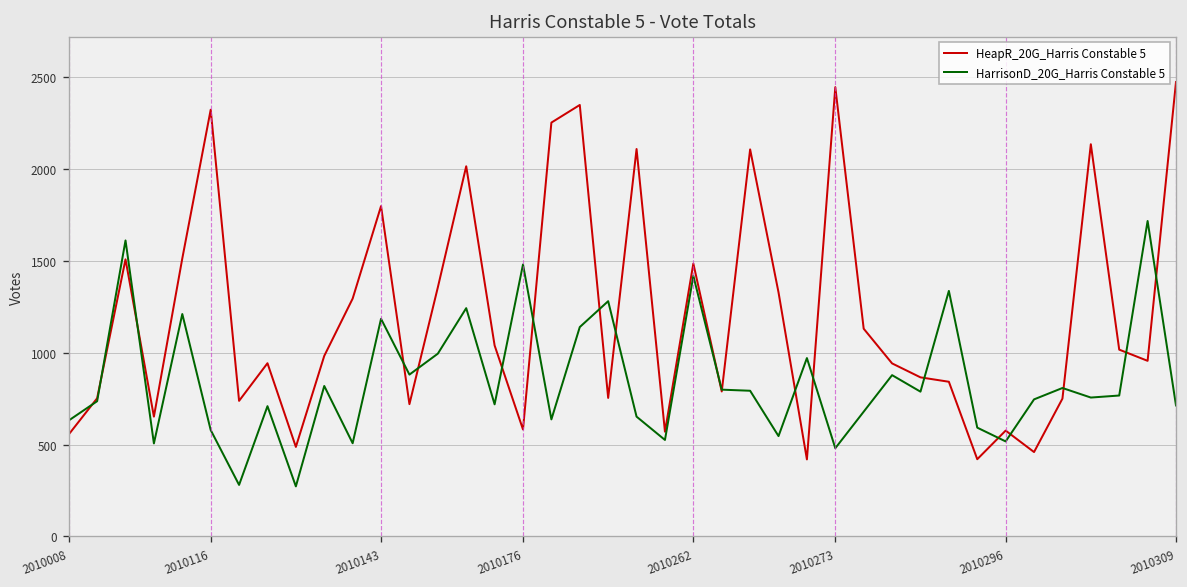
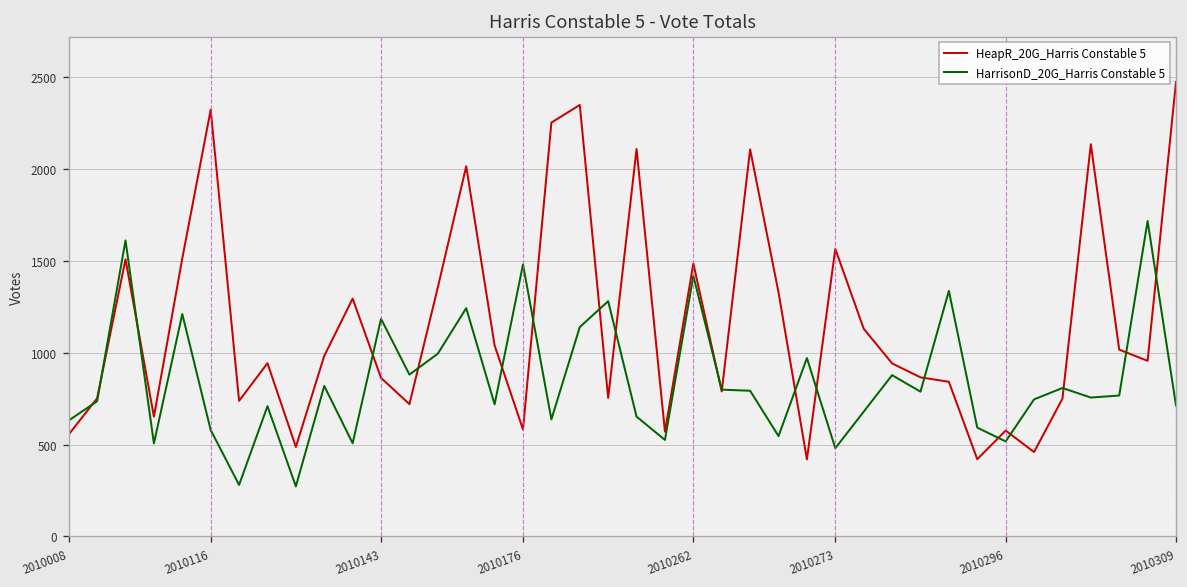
HeapR_20G_Harris Constable 5, 2010143: 1800 -> 860
HeapR_20G_Harris Constable 5, 2010273: 2450 -> 1570
